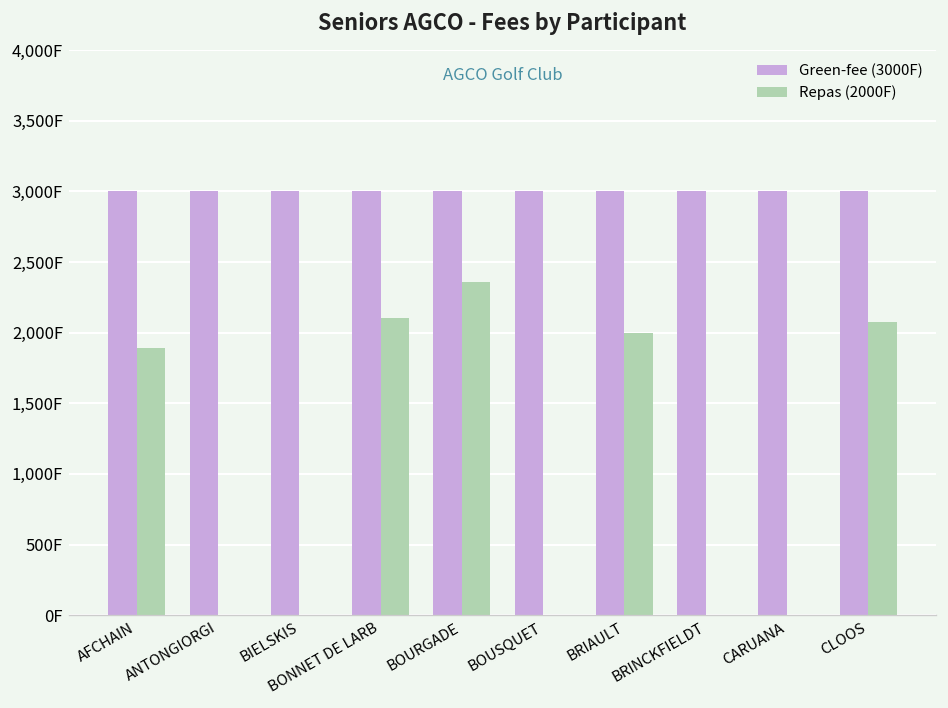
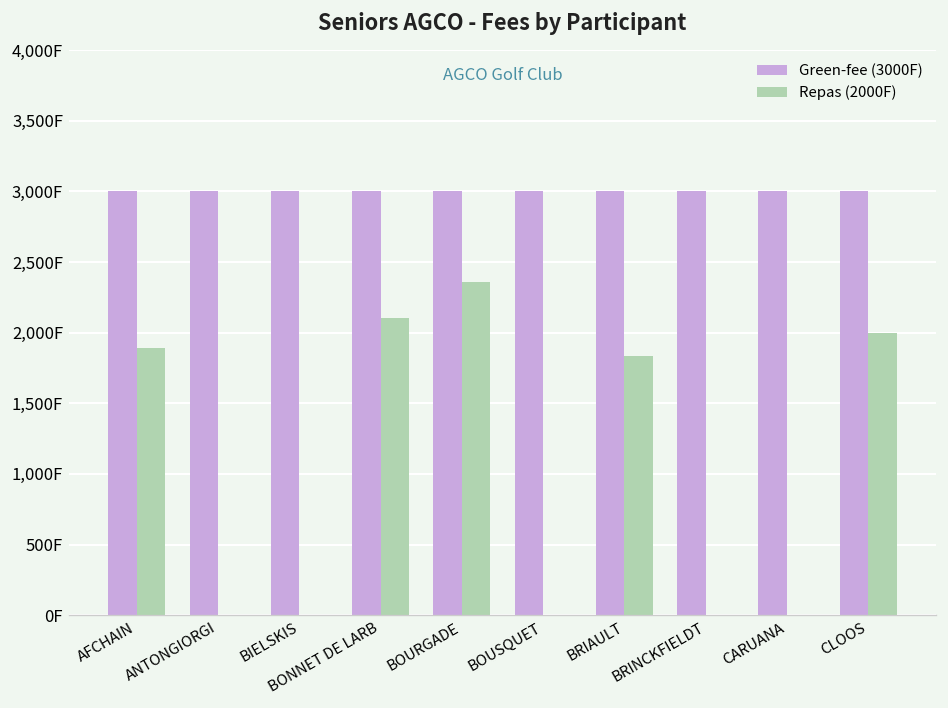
Repas (2000F), BRIAULT: 2,000F -> 1,840F
Repas (2000F), CLOOS: 2,070F -> 2,000F
